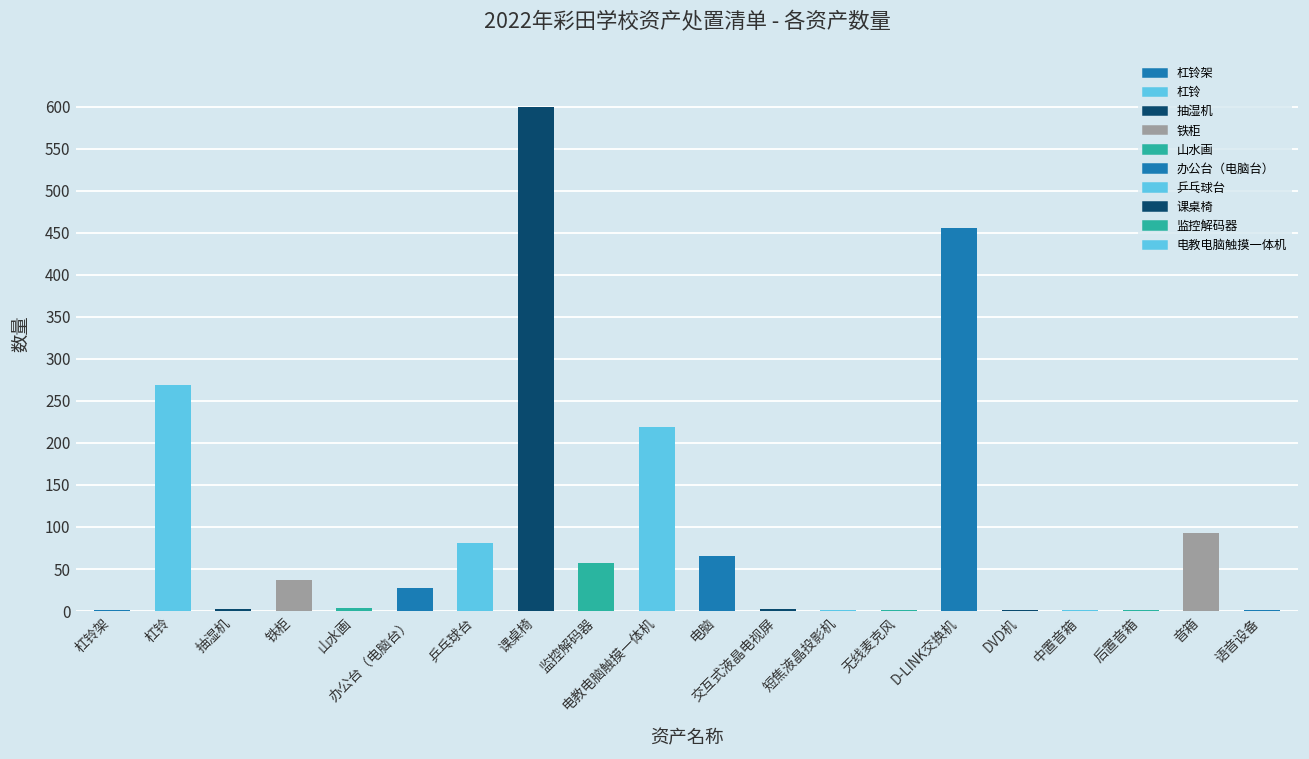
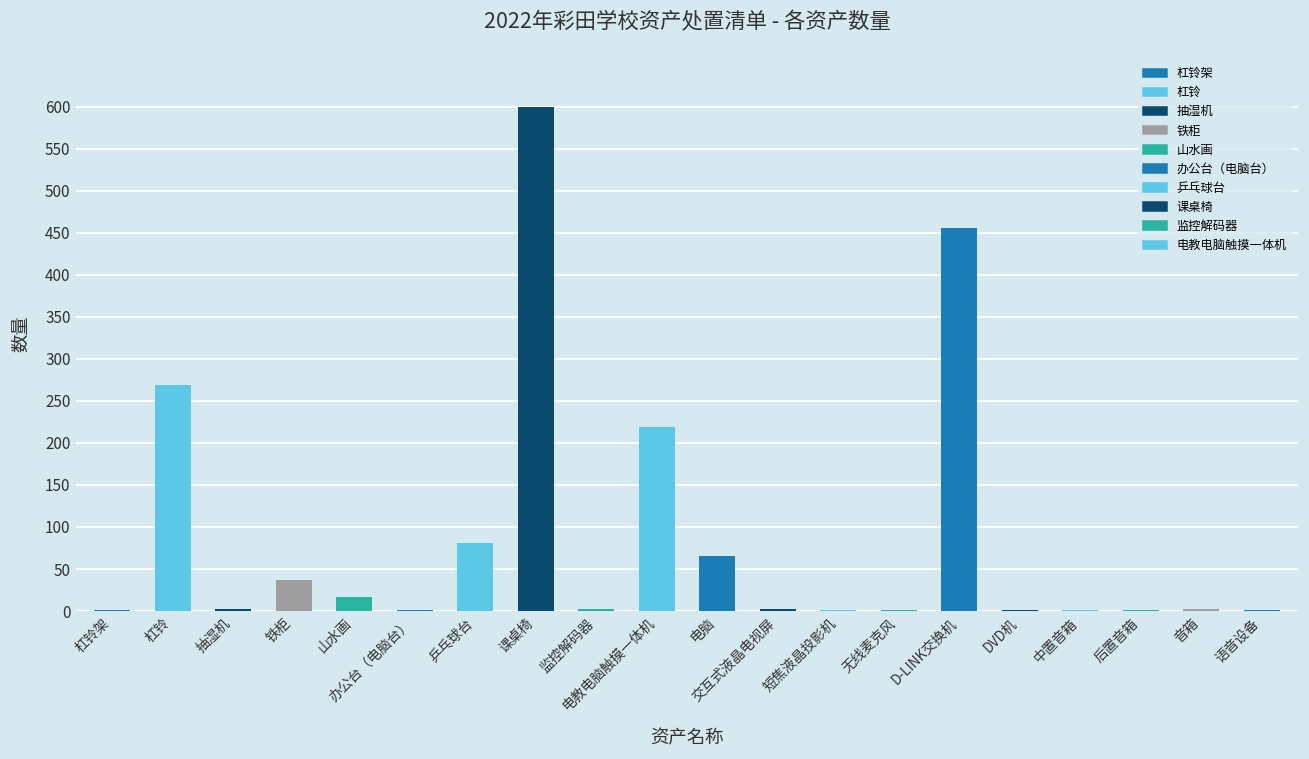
山水画: 0 -> 20
办公台（电脑台）: 30 -> 0
监控解码器: 60 -> 0
音箱: 90 -> 0
